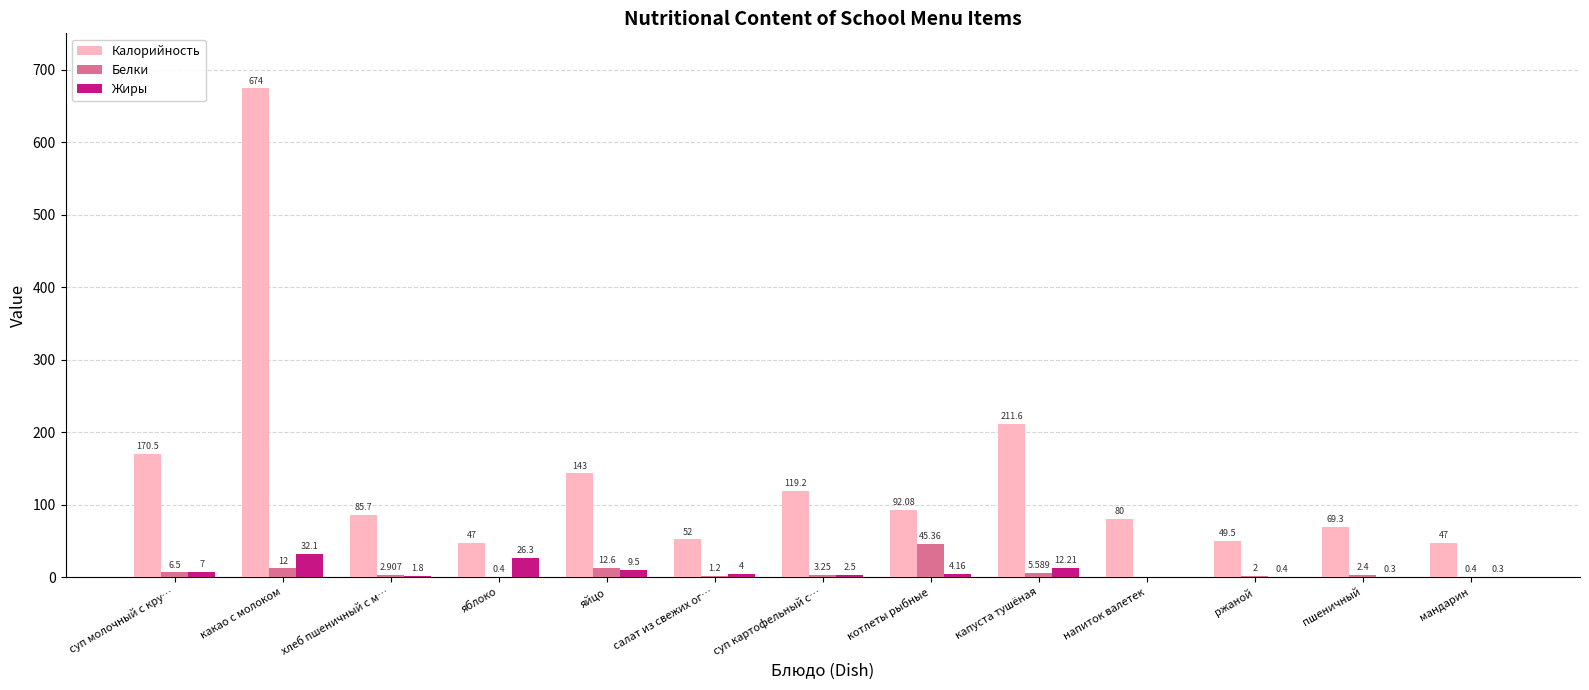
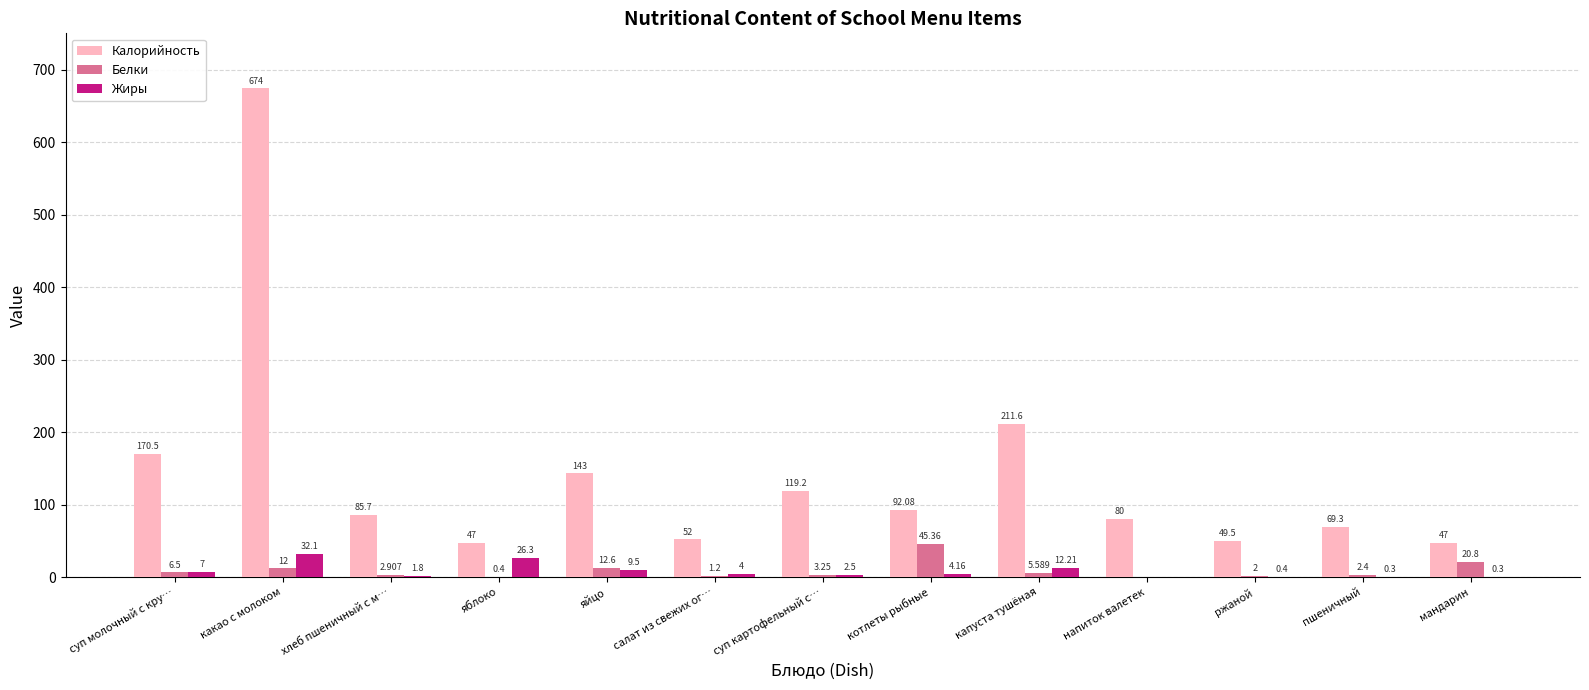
Белки, мандарин: 0.4 -> 20.8
